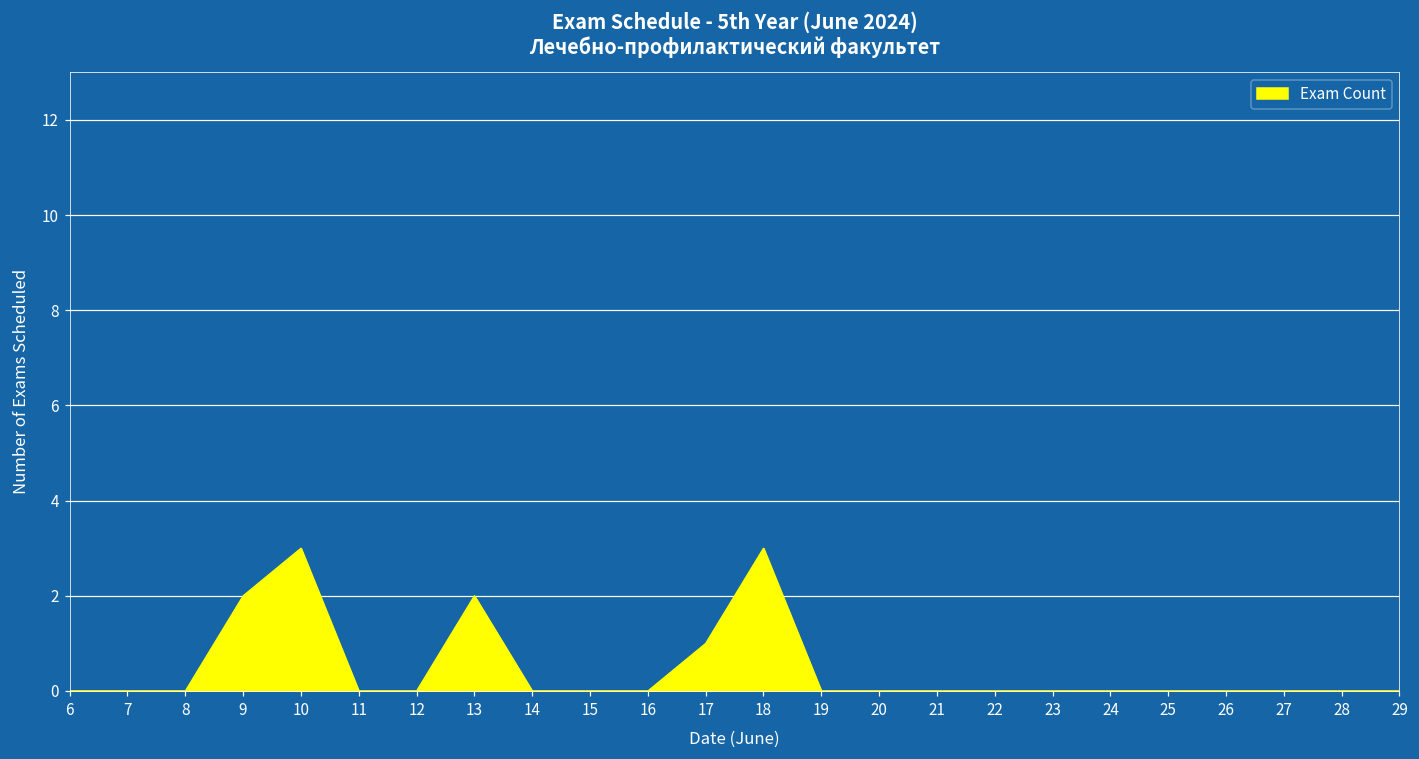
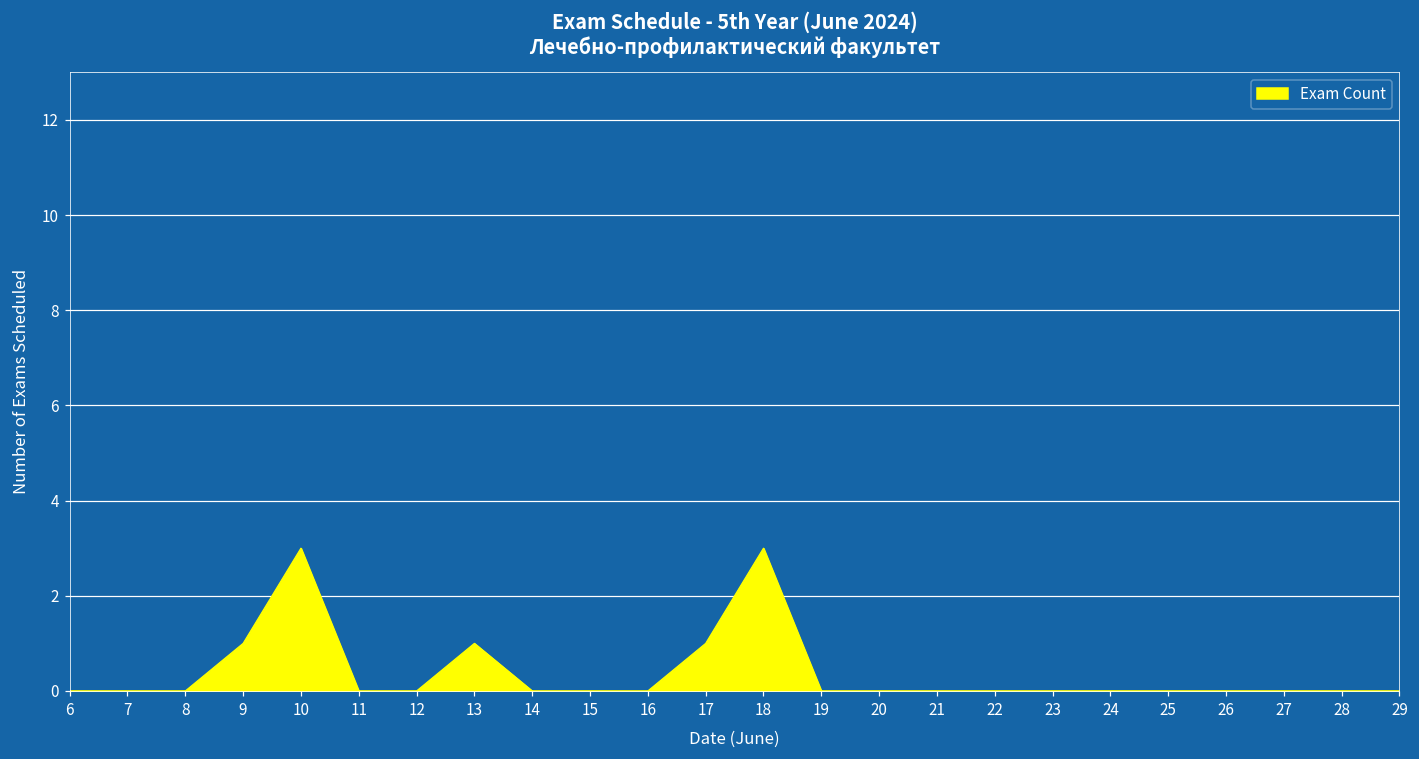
9: 2 -> 1
13: 2 -> 1
